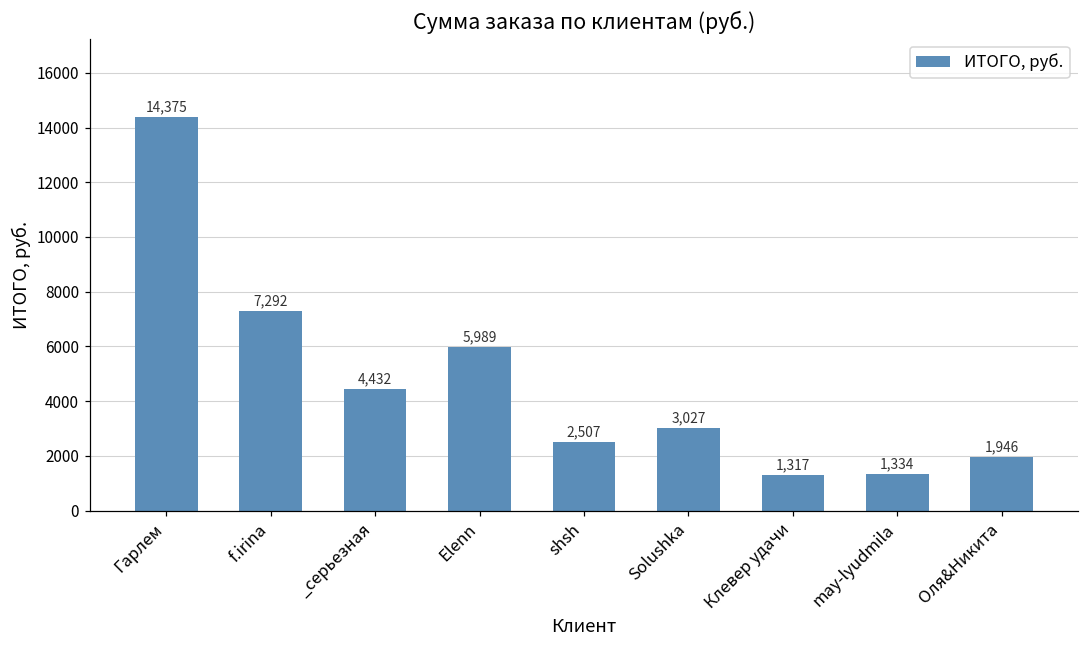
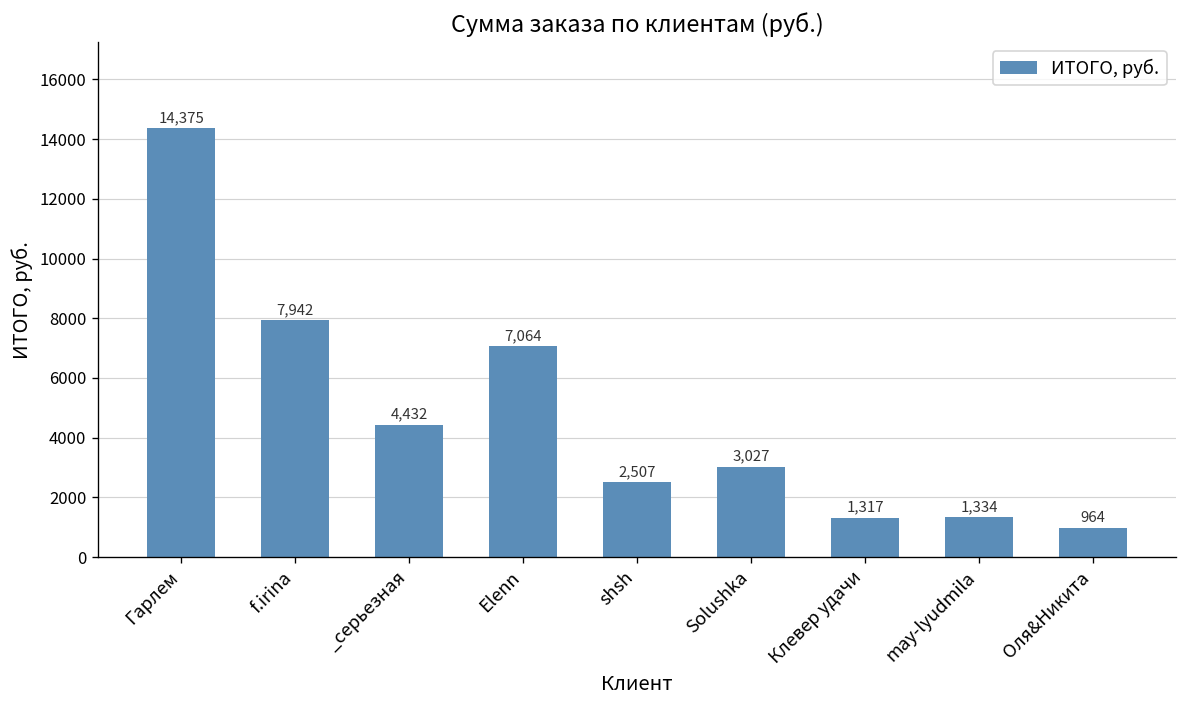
f.irina: 7,292 -> 7,942
Elenn: 5,989 -> 7,064
Оля&Никита: 1,946 -> 964
